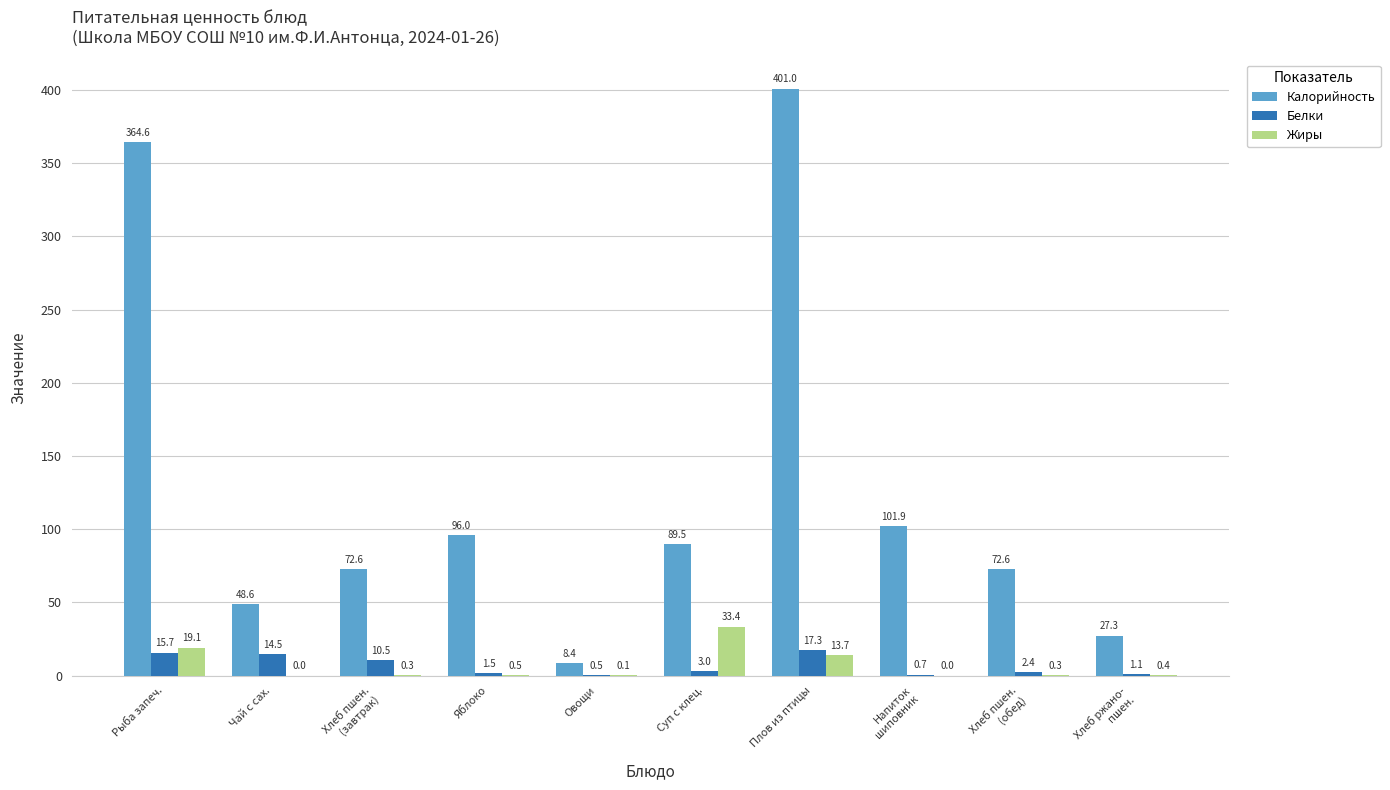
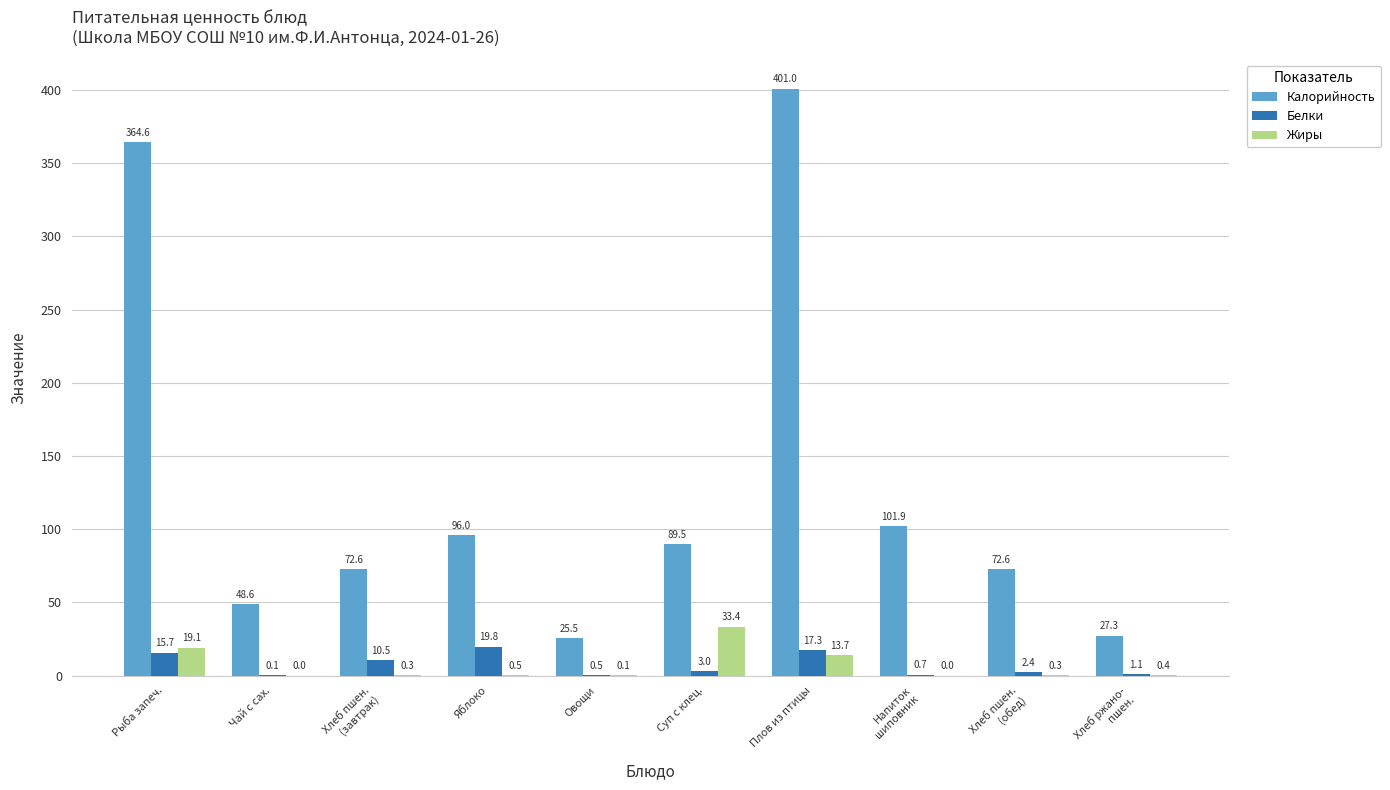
Белки, Чай с сах.: 14.5 -> 0.1
Белки, Яблоко: 1.5 -> 19.8
Калорийность, Овощи: 8.4 -> 25.5
